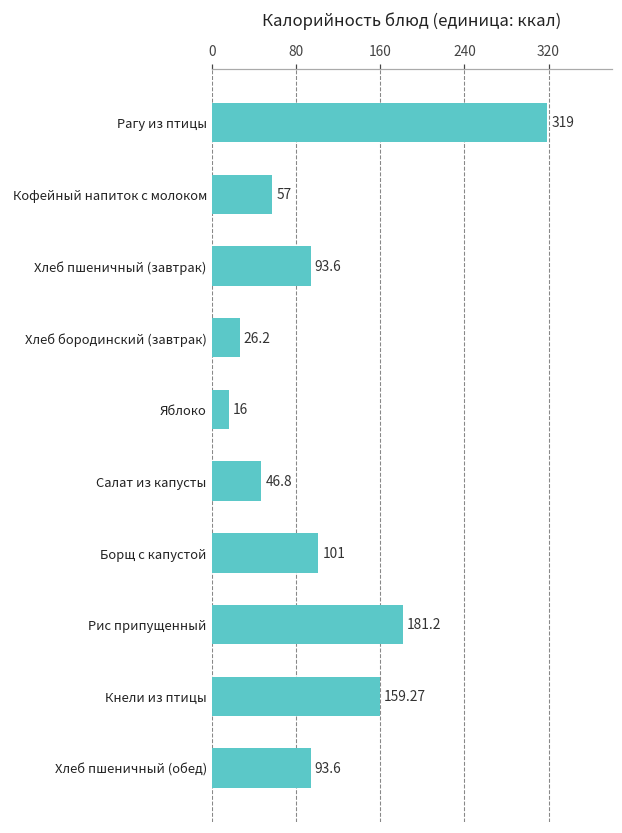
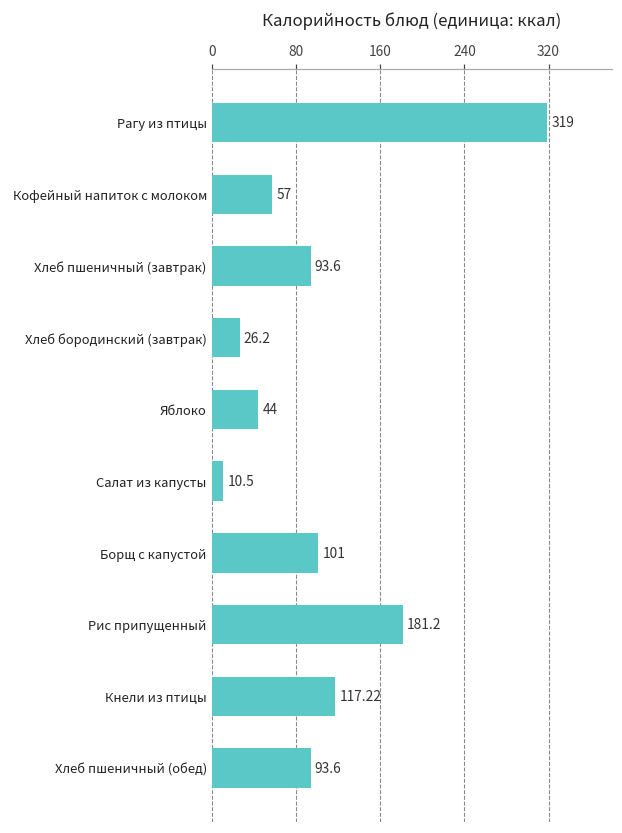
Яблоко: 16 -> 44
Салат из капусты: 46.8 -> 10.5
Кнели из птицы: 159.27 -> 117.22
